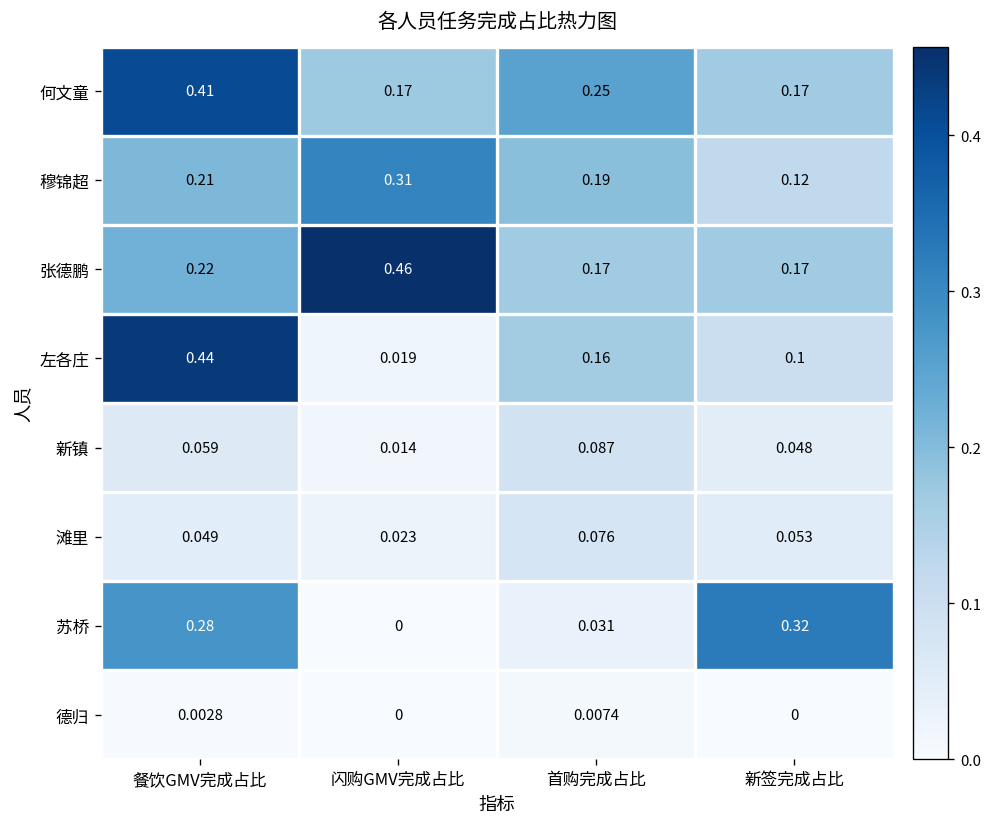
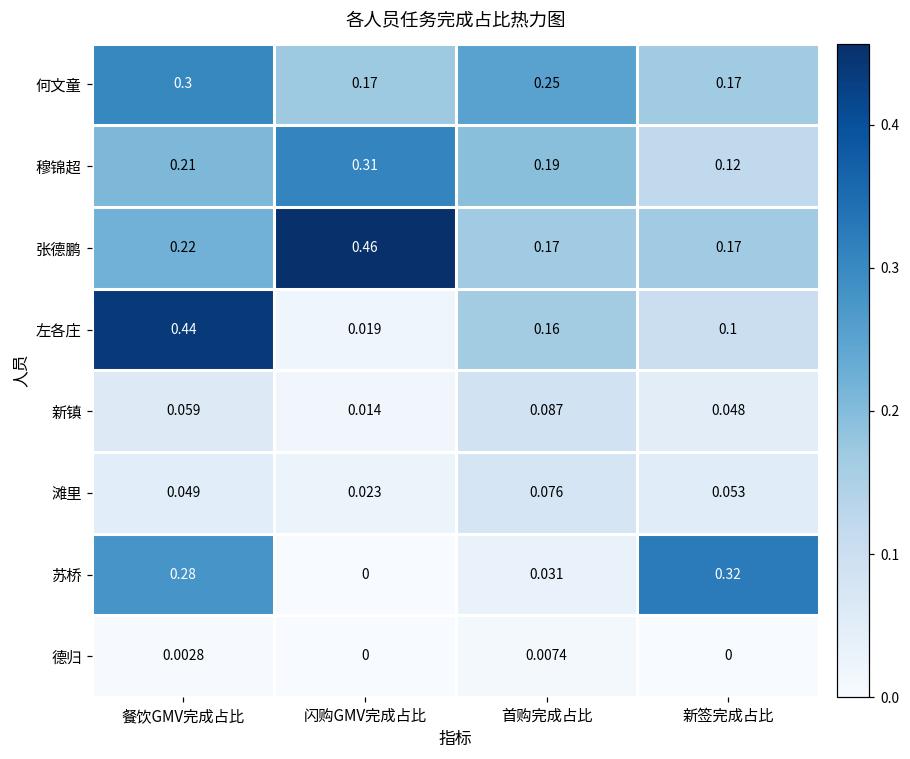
何文童, 餐饮GMV完成占比: 0.41 -> 0.3
